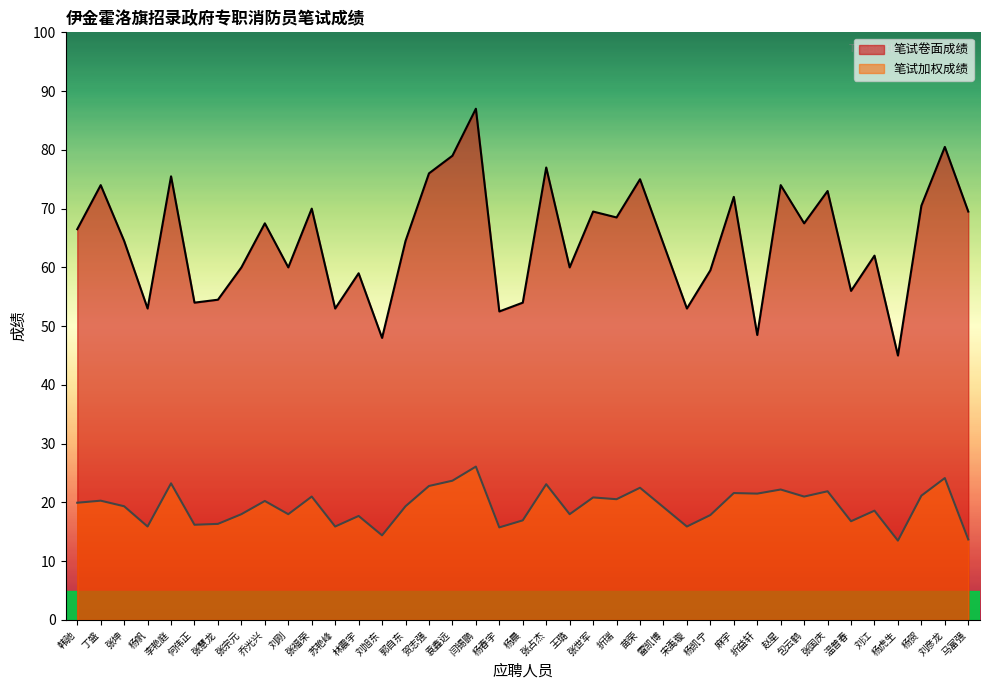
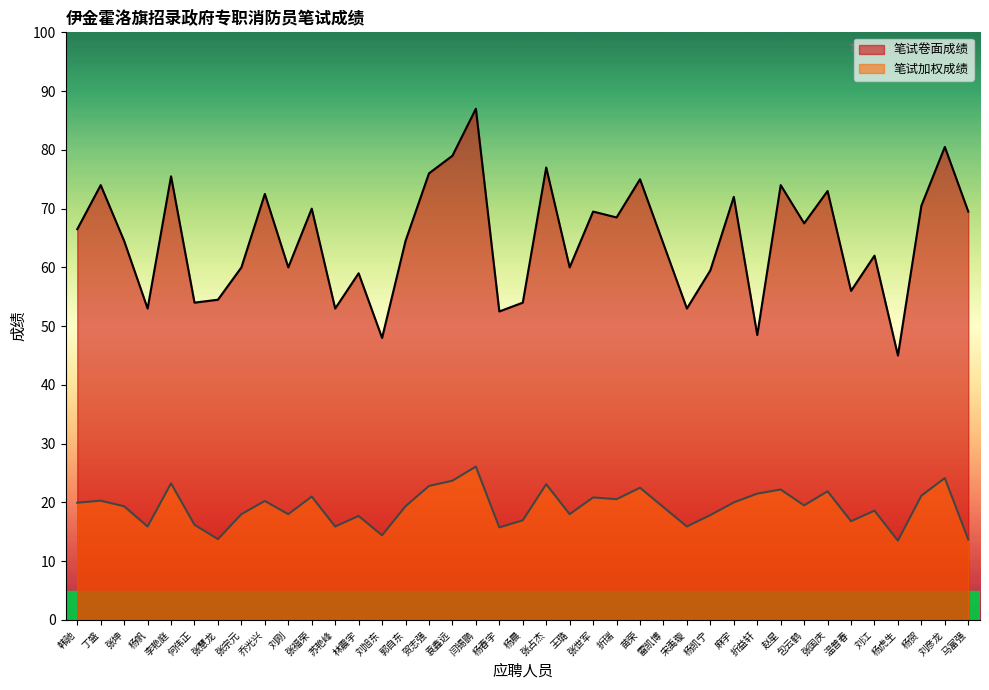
笔试加权成绩, 张慧龙: 16 -> 14
笔试卷面成绩, 乔光兴: 68 -> 73
笔试加权成绩, 麻宇: 22 -> 20
笔试加权成绩, 包云鹤: 21 -> 20
